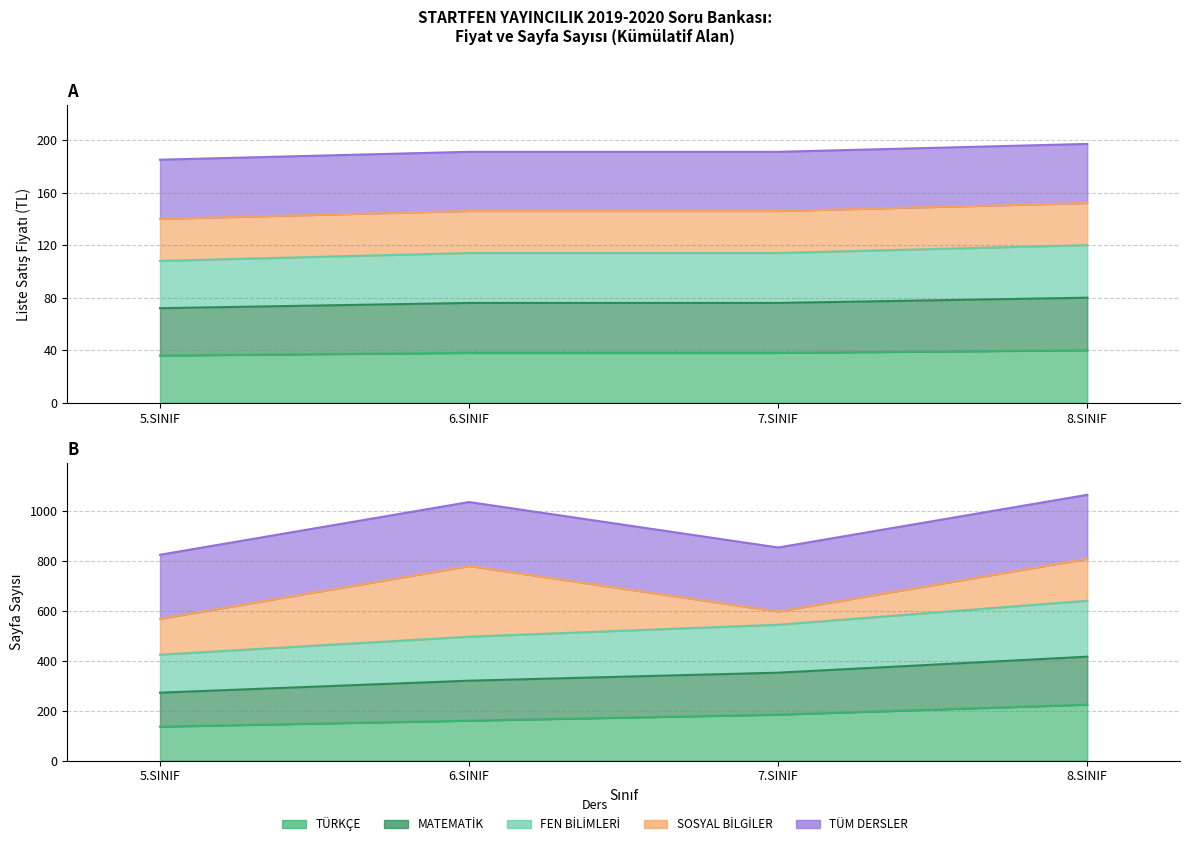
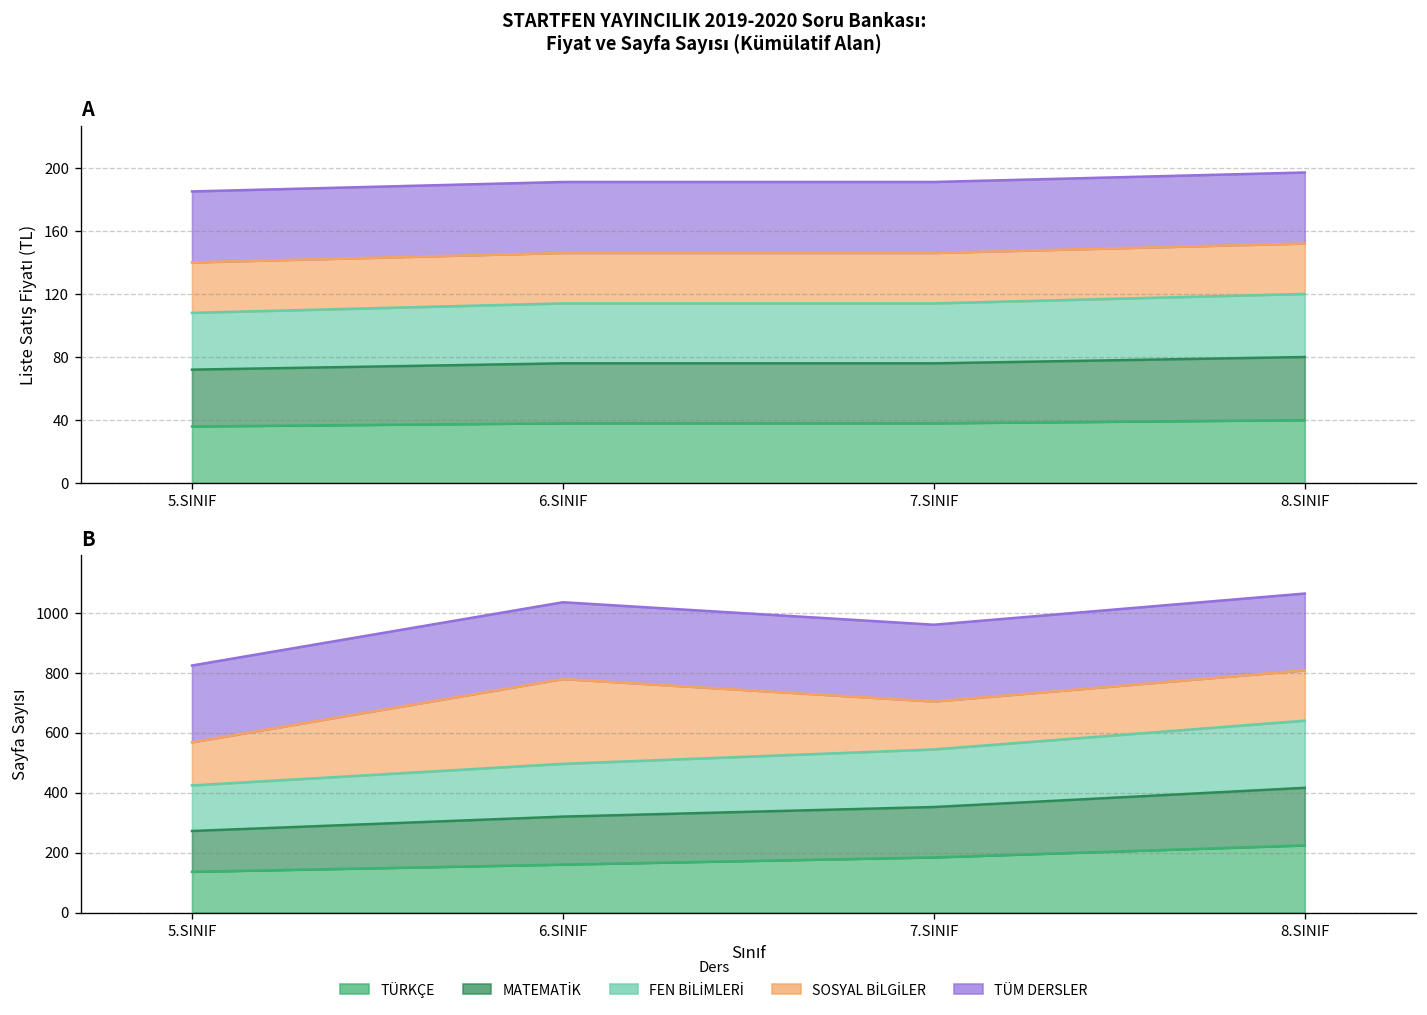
B, SOSYAL BİLGİLER, 7.SINIF: 50 -> 160
